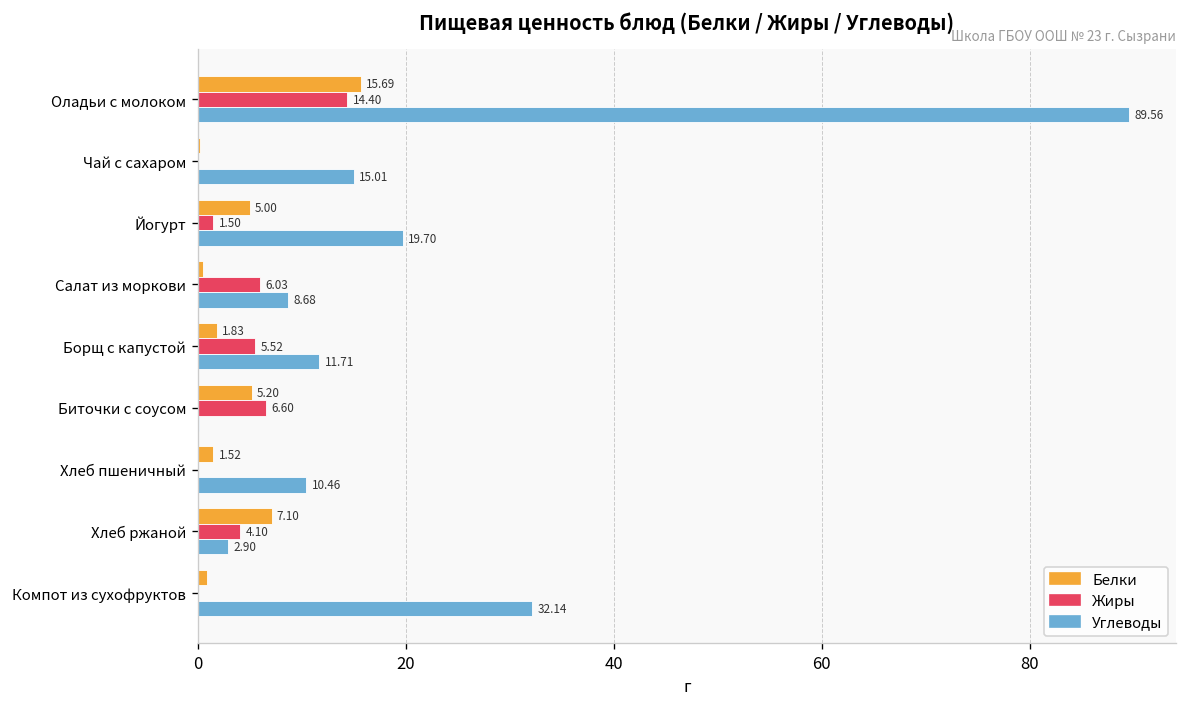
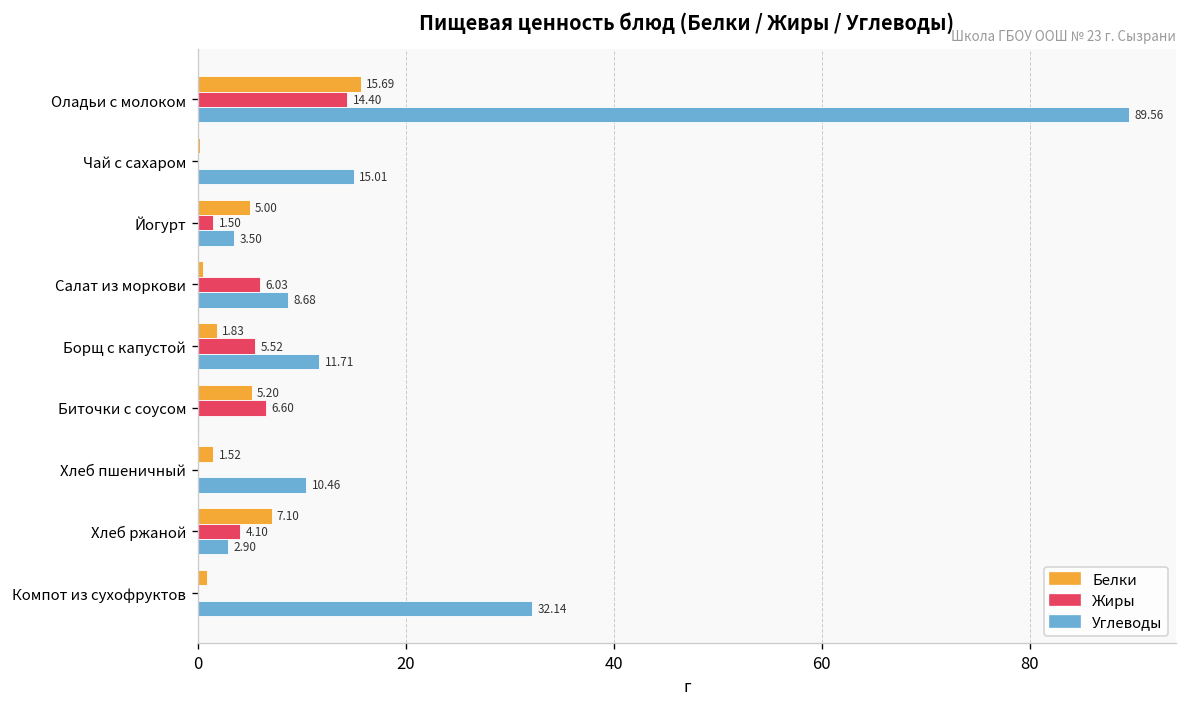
Углеводы, Йогурт: 19.70 -> 3.50
